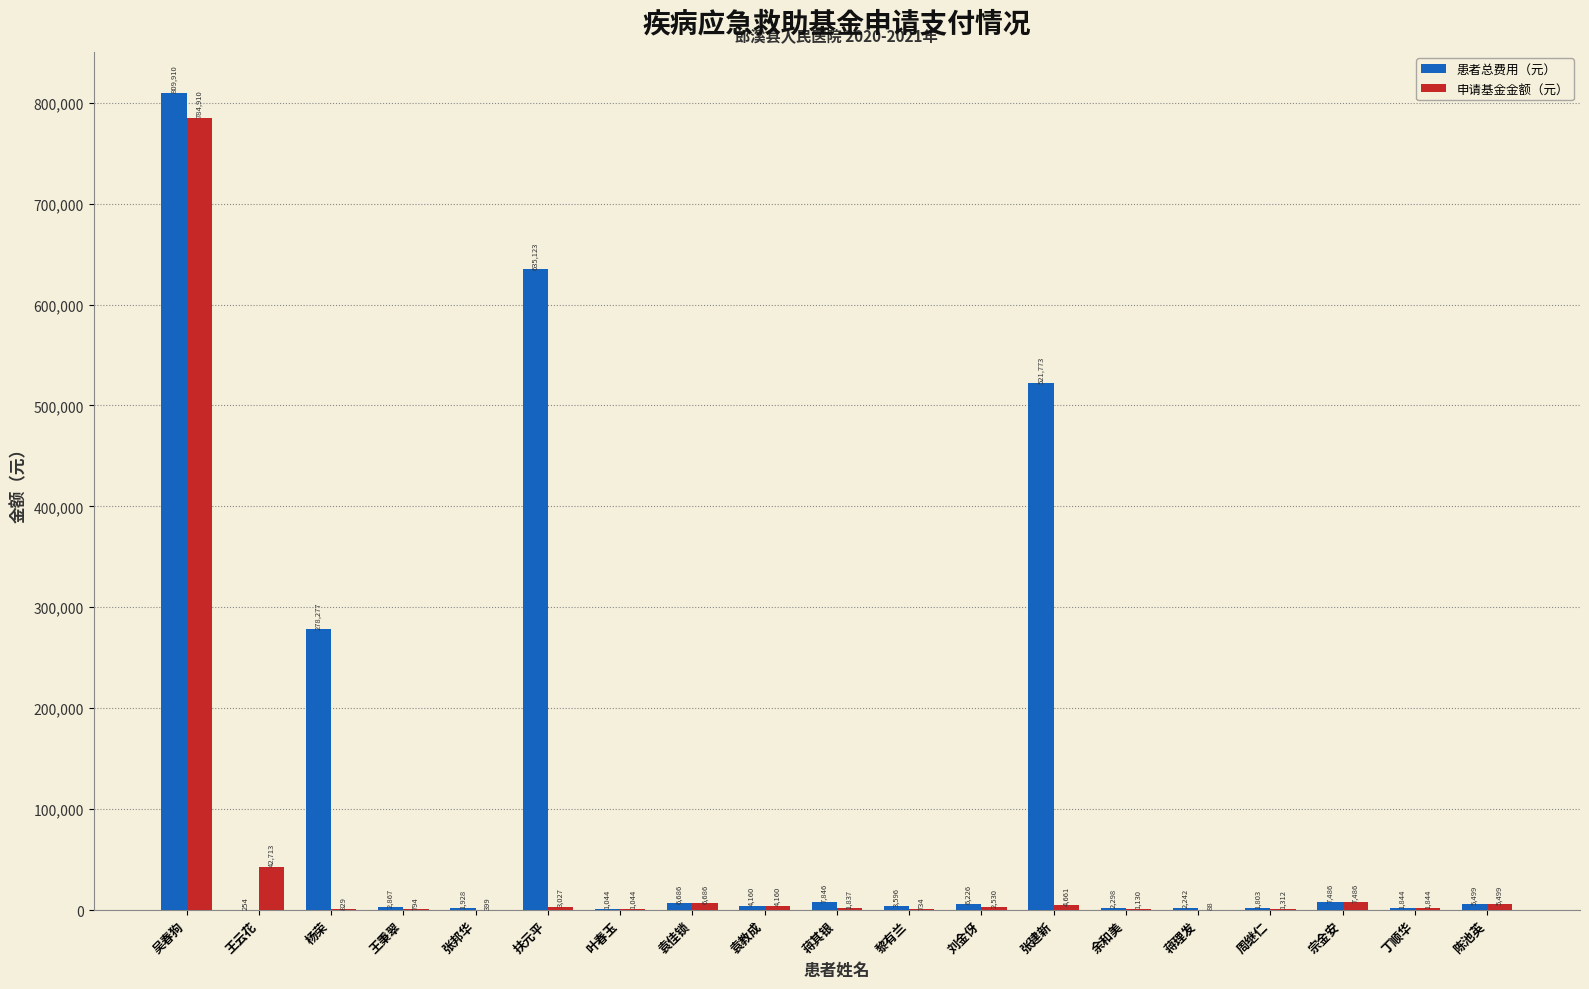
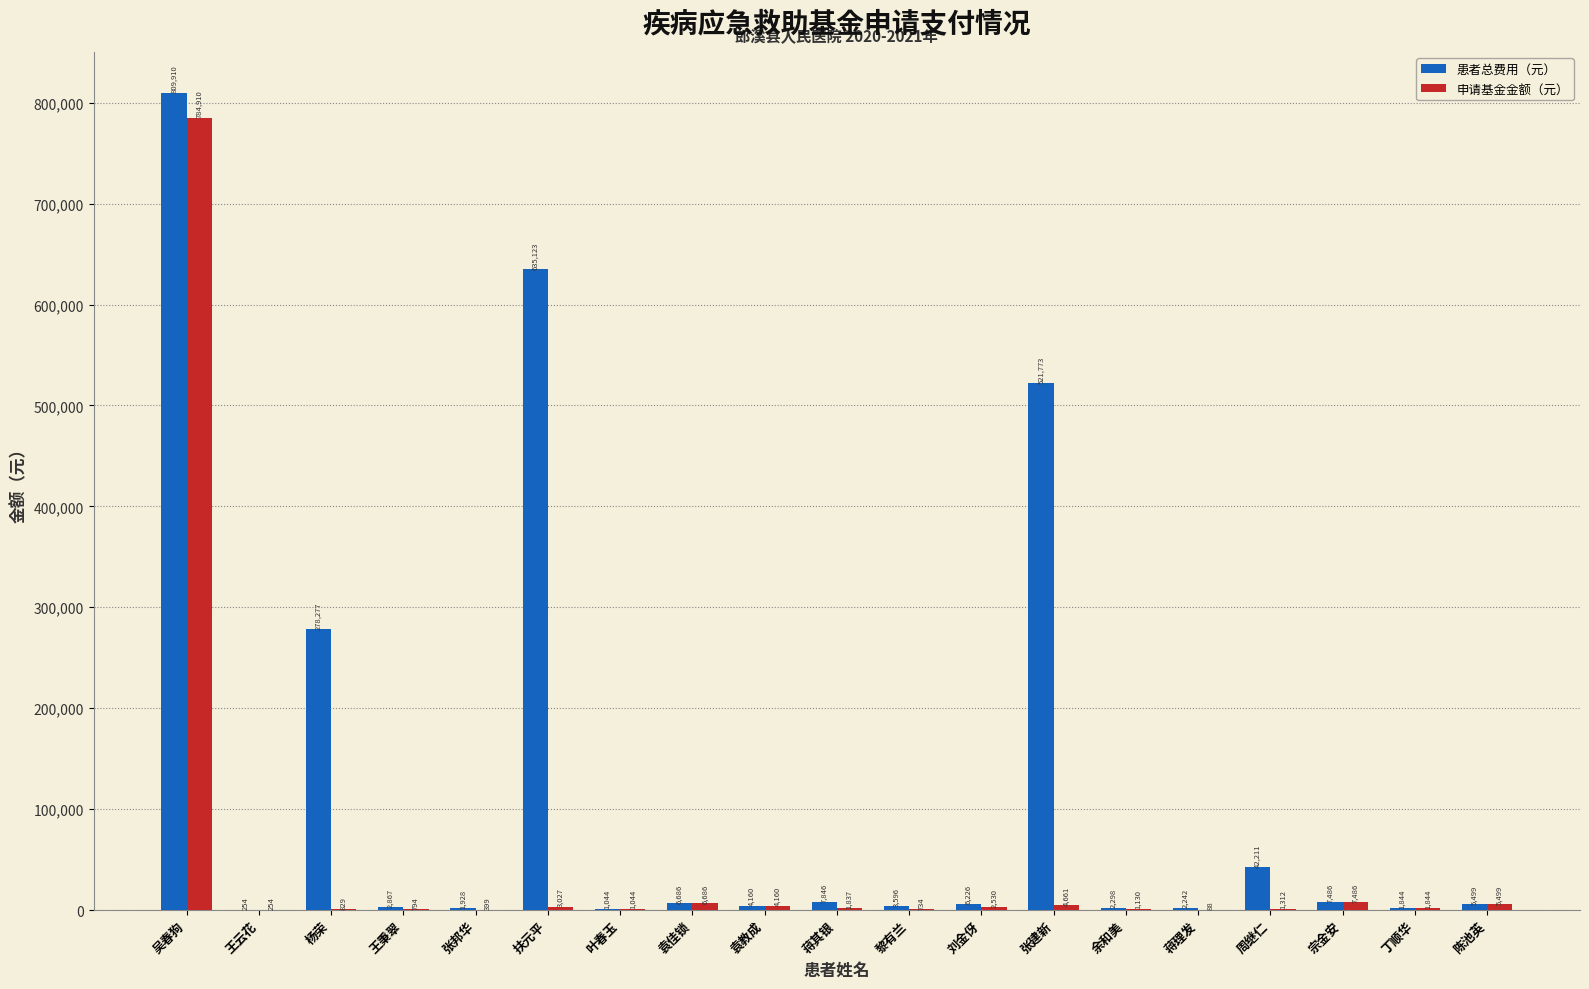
申请基金金额（元）, 王云花: 42,713 -> 254
患者总费用（元）, 周继仁: 1,803 -> 42,211
